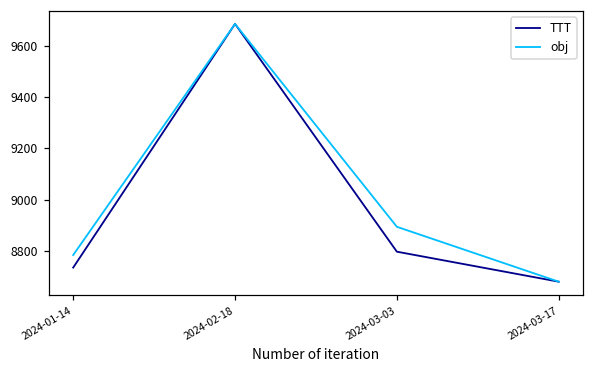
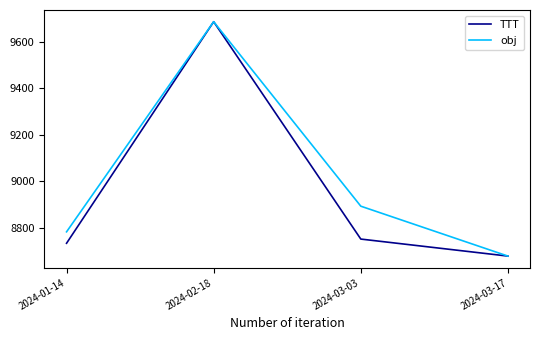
TTT, 2024-03-03: 8800 -> 8750
